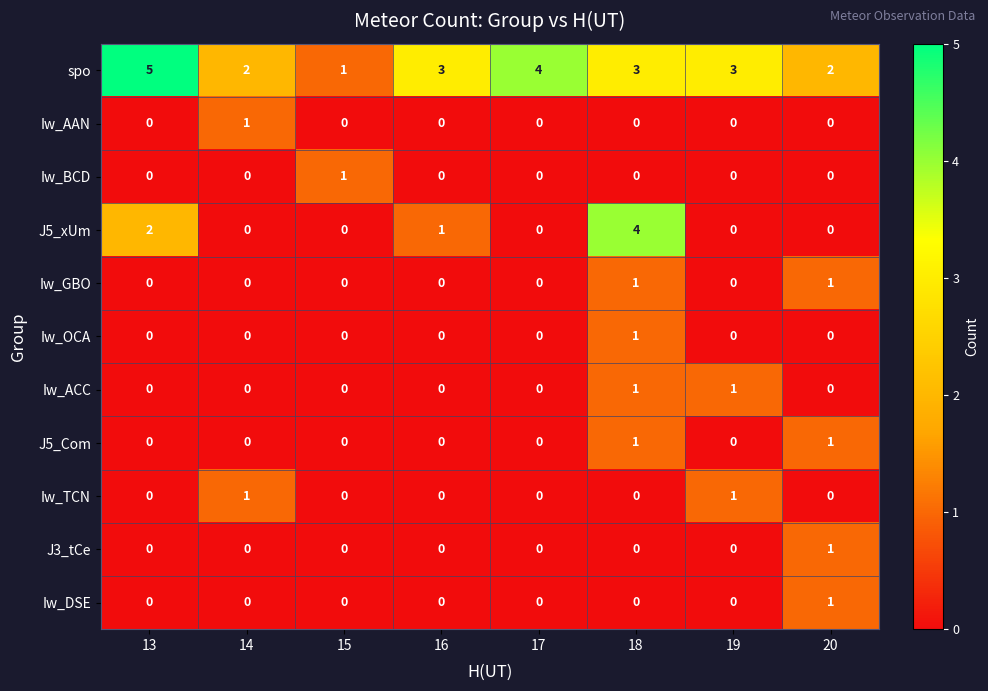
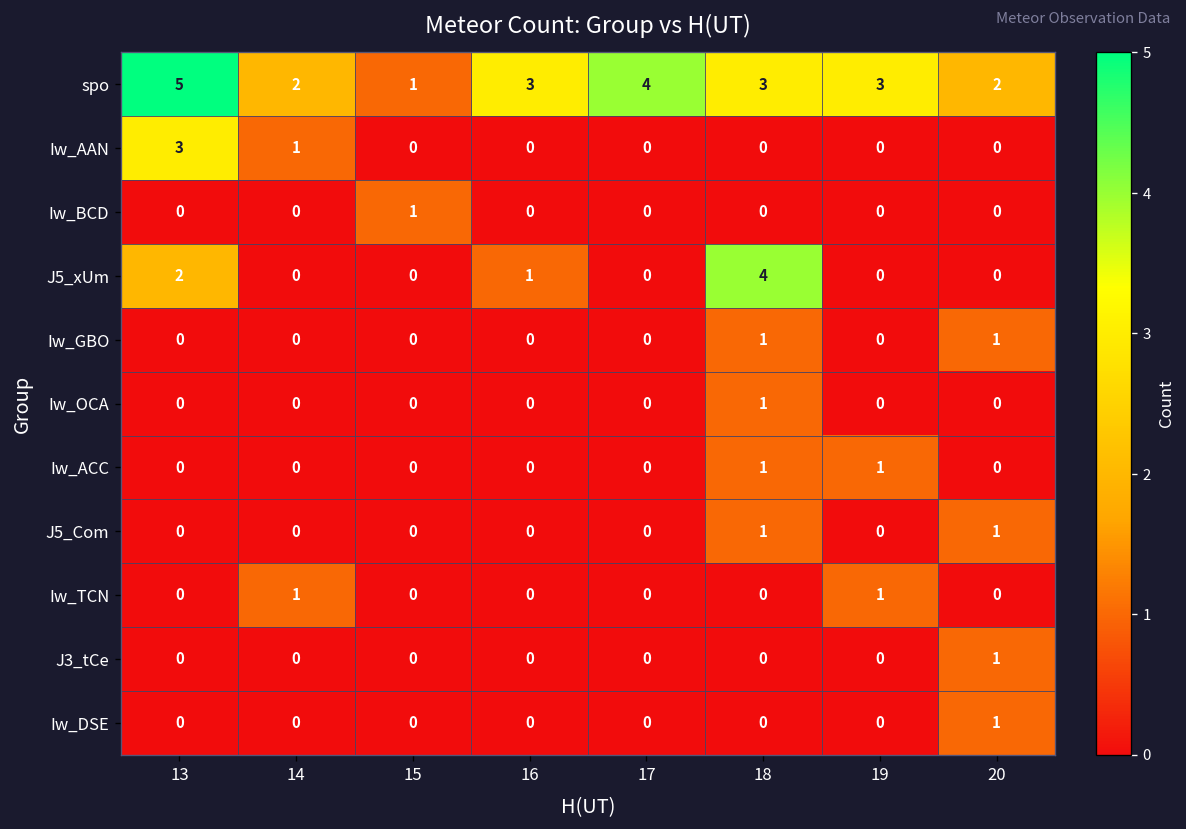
Iw_AAN, 13: 0 -> 3
